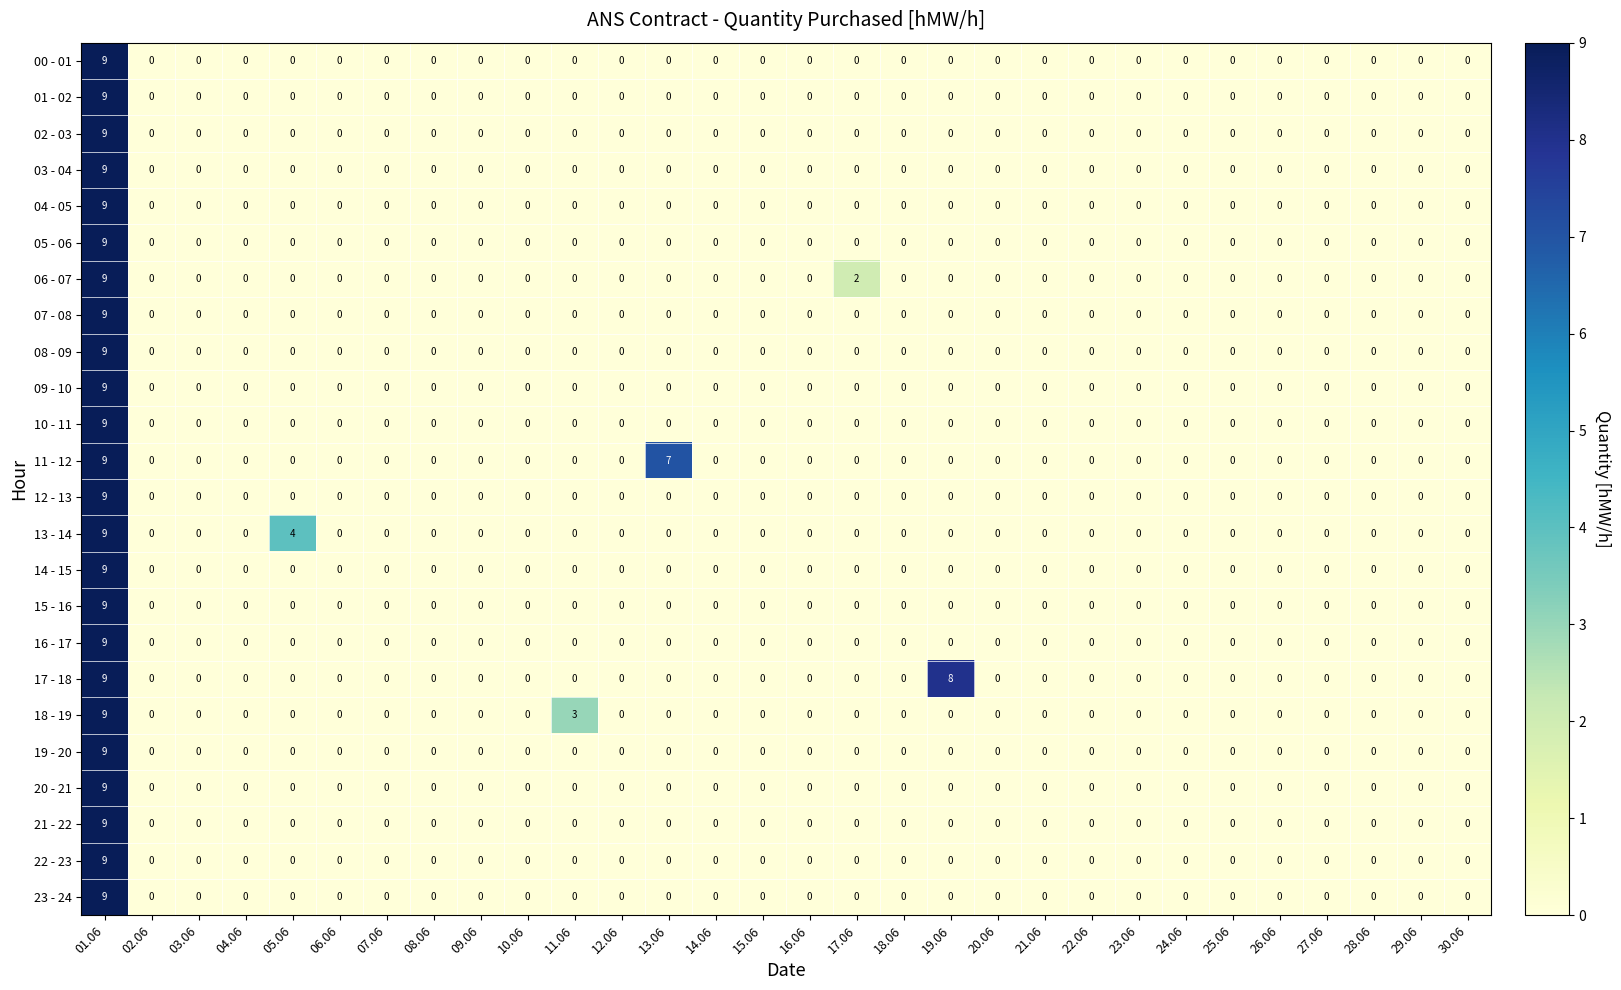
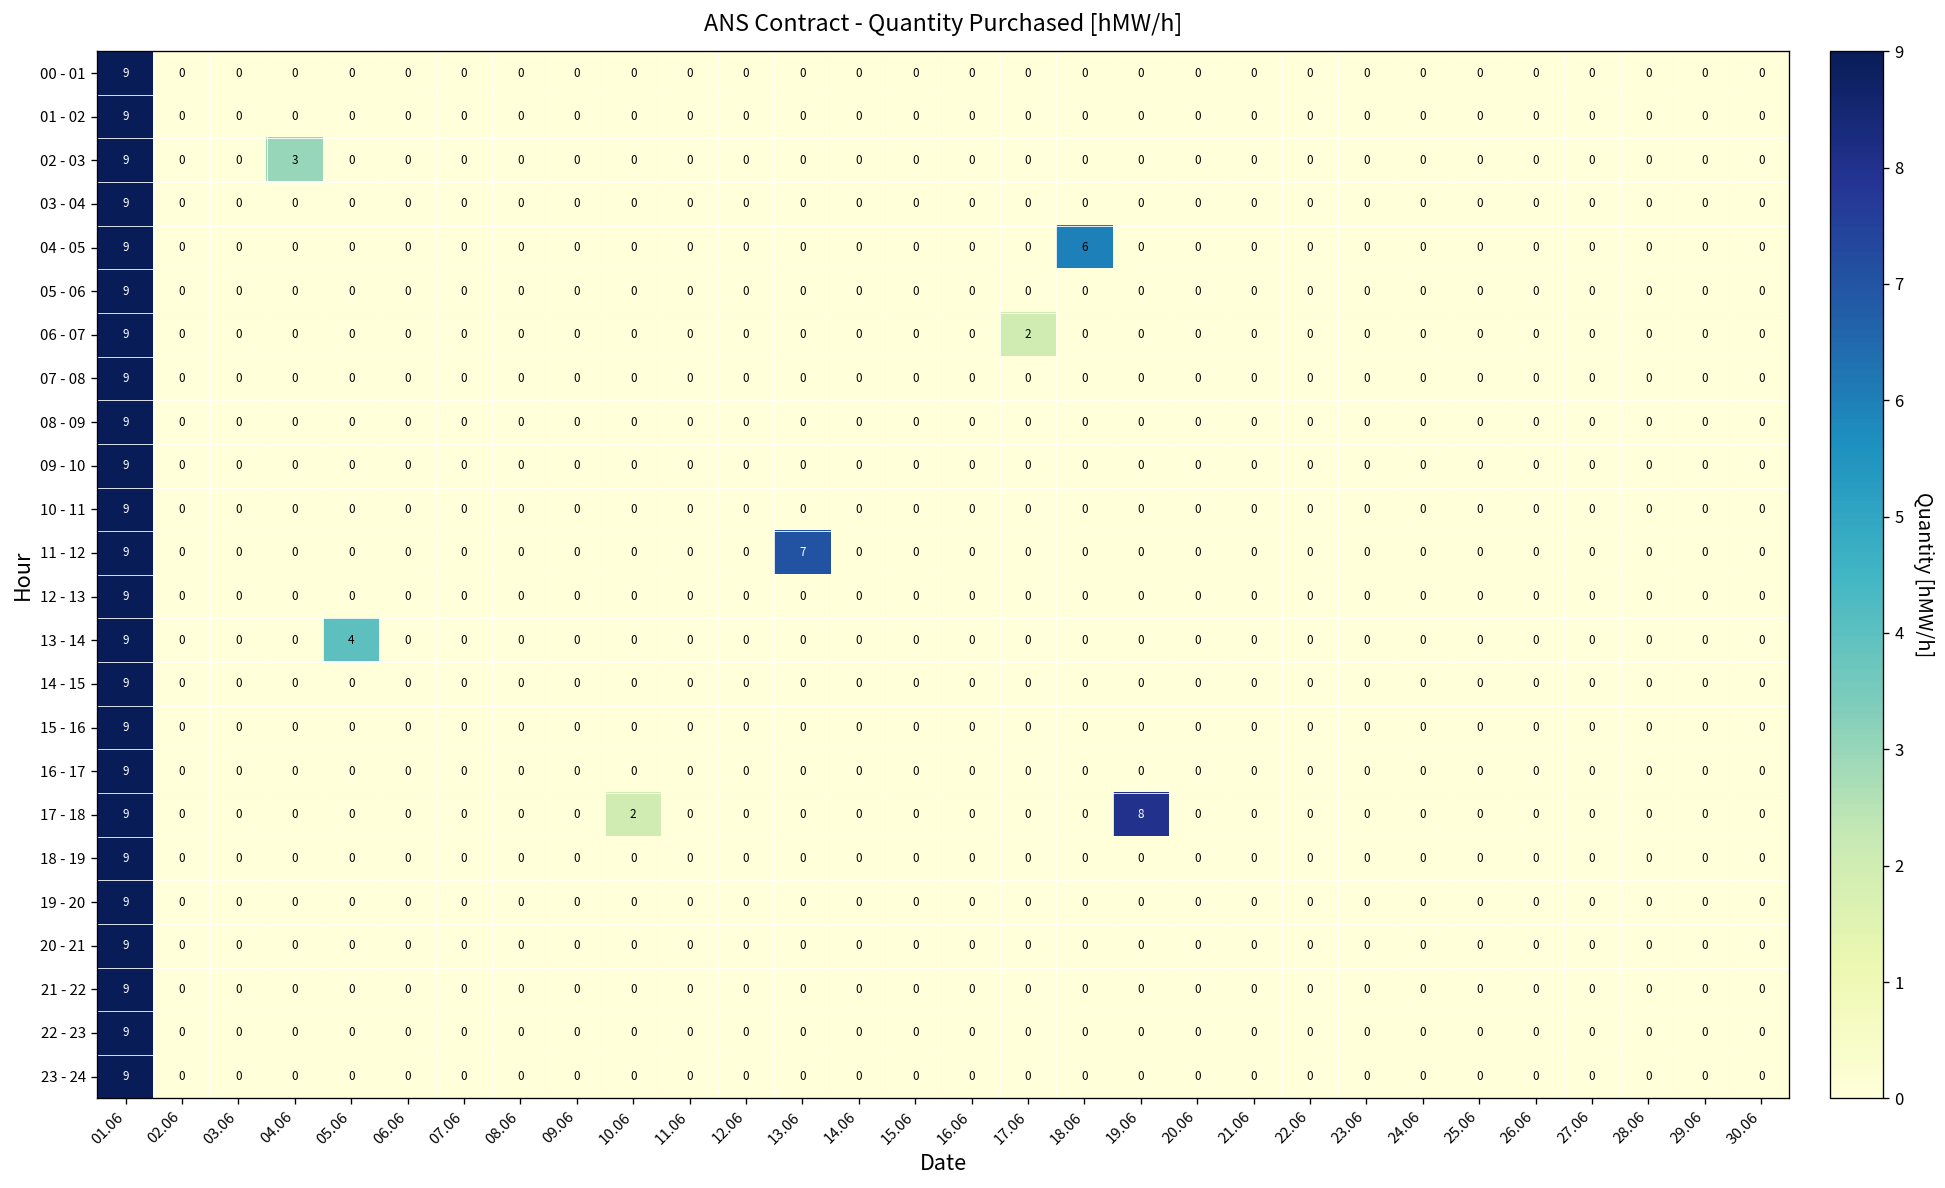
02 - 03, 04.06: 0 -> 3
04 - 05, 18.06: 0 -> 6
17 - 18, 10.06: 0 -> 2
18 - 19, 11.06: 3 -> 0
